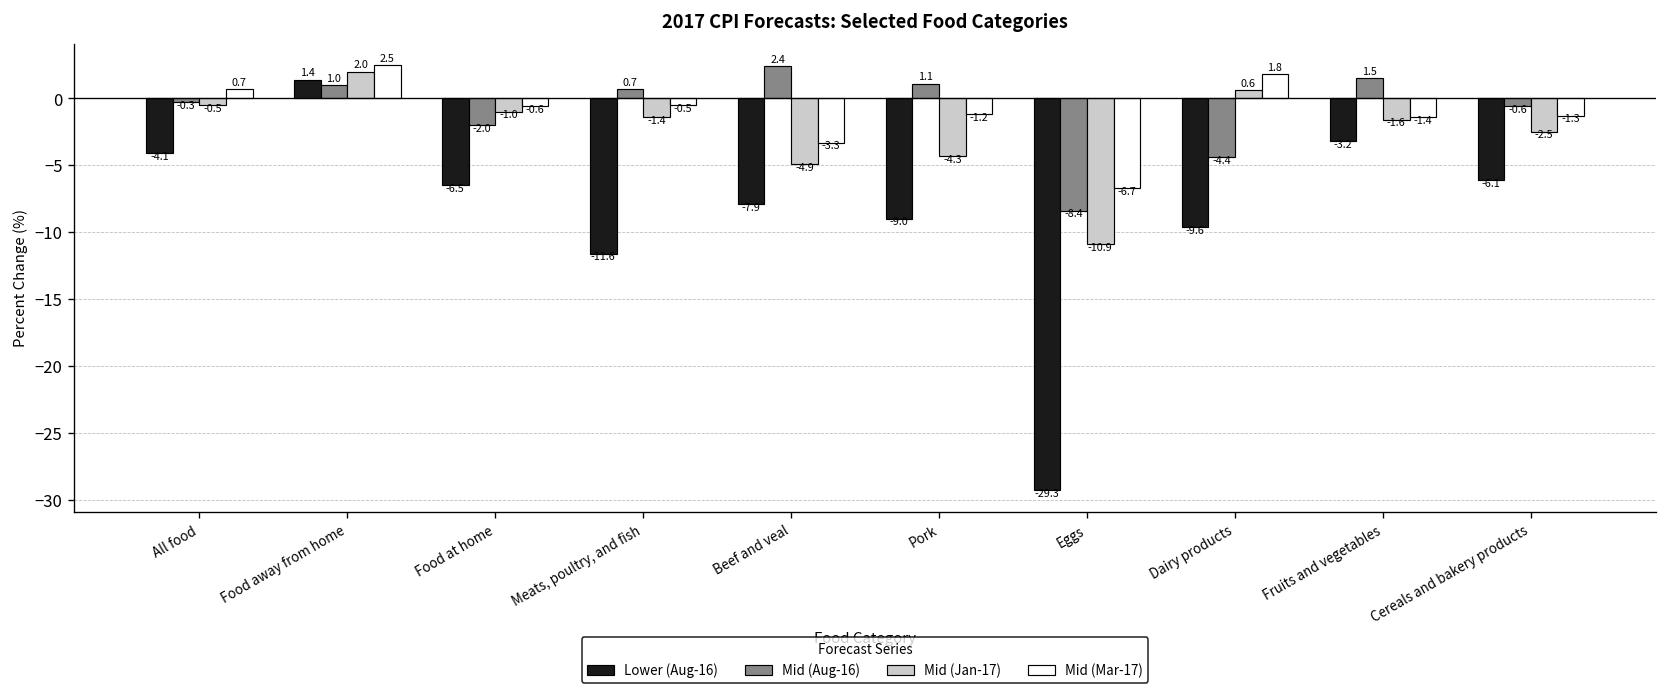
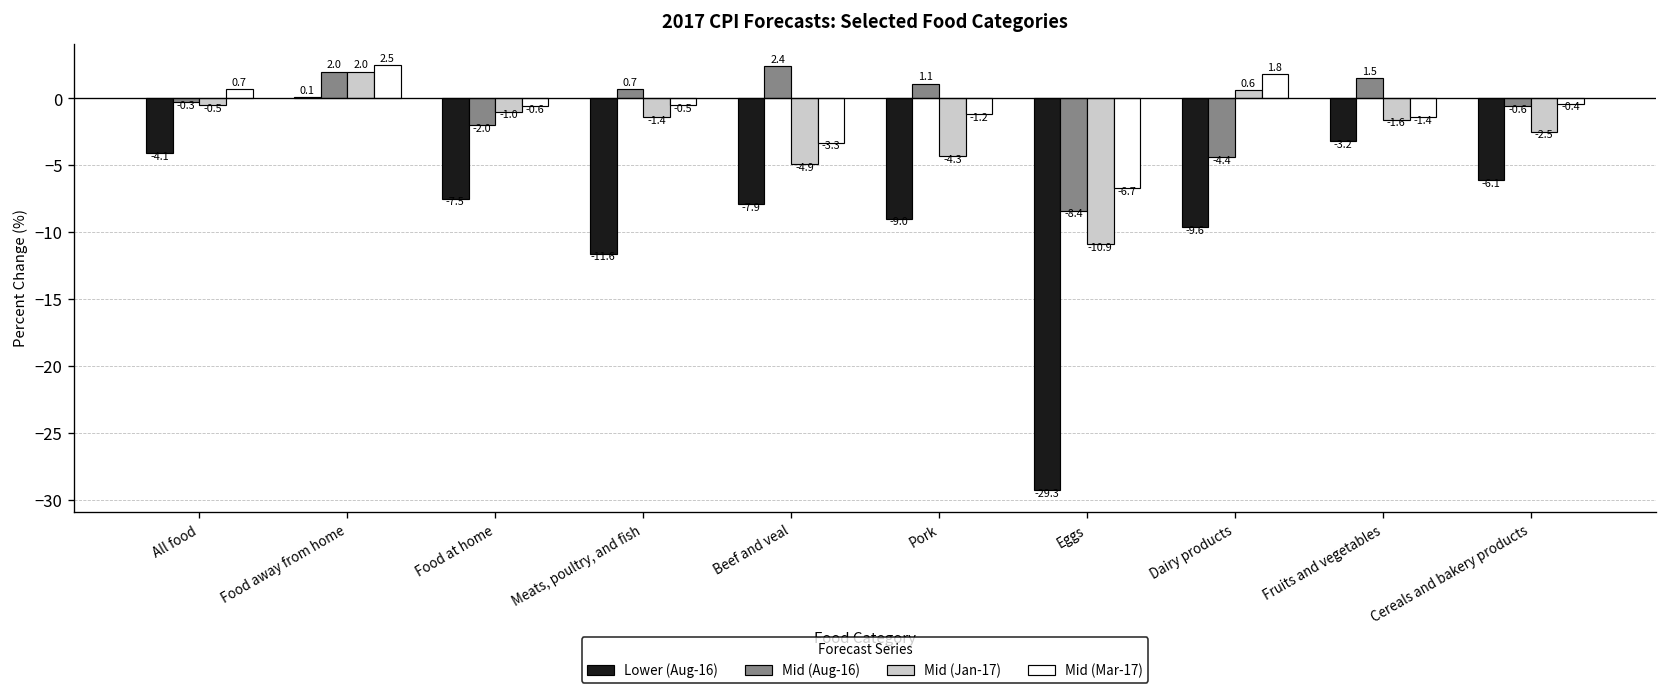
Lower (Aug-16), Food away from home: 1.4 -> 0.1
Mid (Aug-16), Food away from home: 1.0 -> 2.0
Lower (Aug-16), Food at home: -6.5 -> -7.5
Mid (Mar-17), Cereals and bakery products: -1.3 -> -0.4
